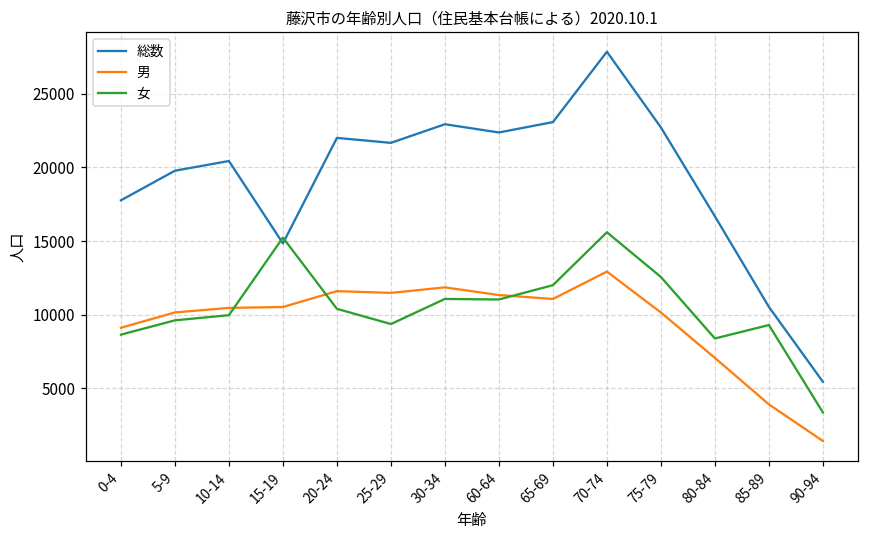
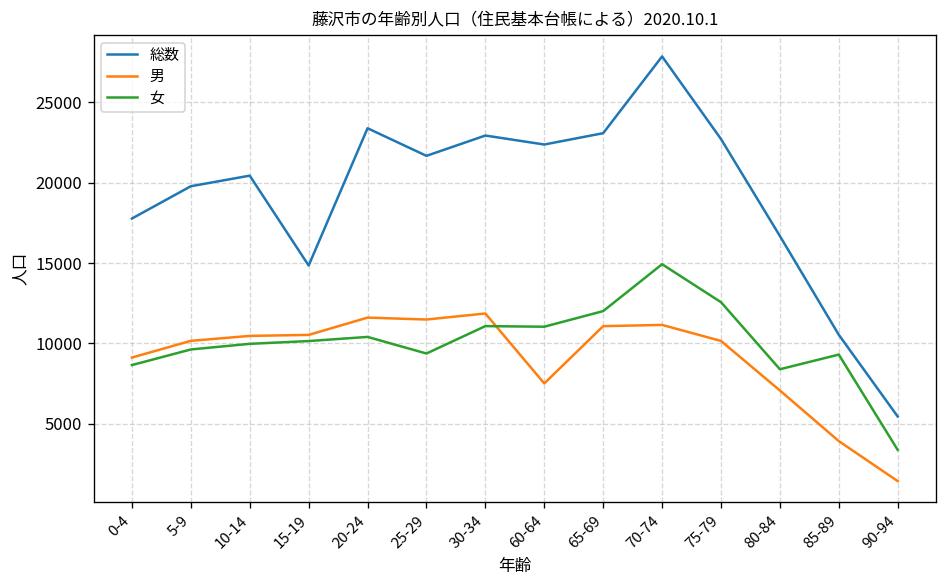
女, 15-19: 15200 -> 10100
総数, 20-24: 22000 -> 23400
男, 60-64: 11300 -> 7500
男, 70-74: 12900 -> 11100
女, 70-74: 15600 -> 14900
